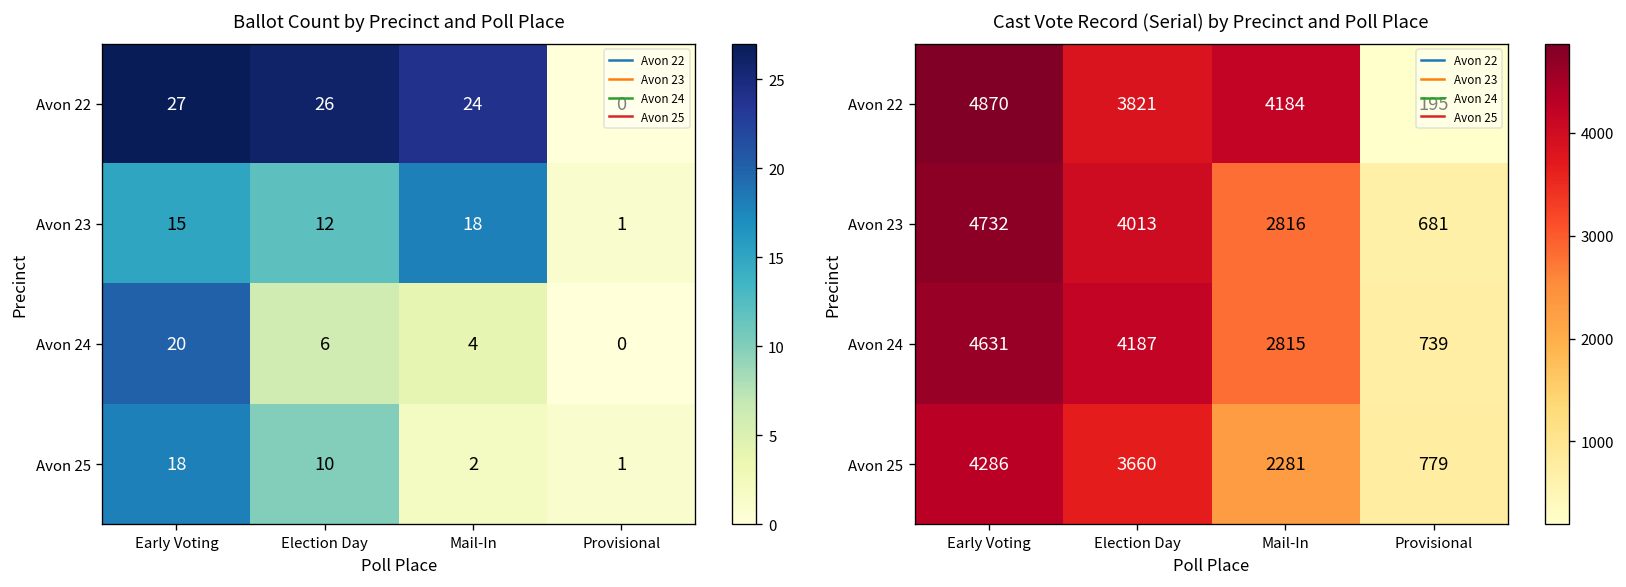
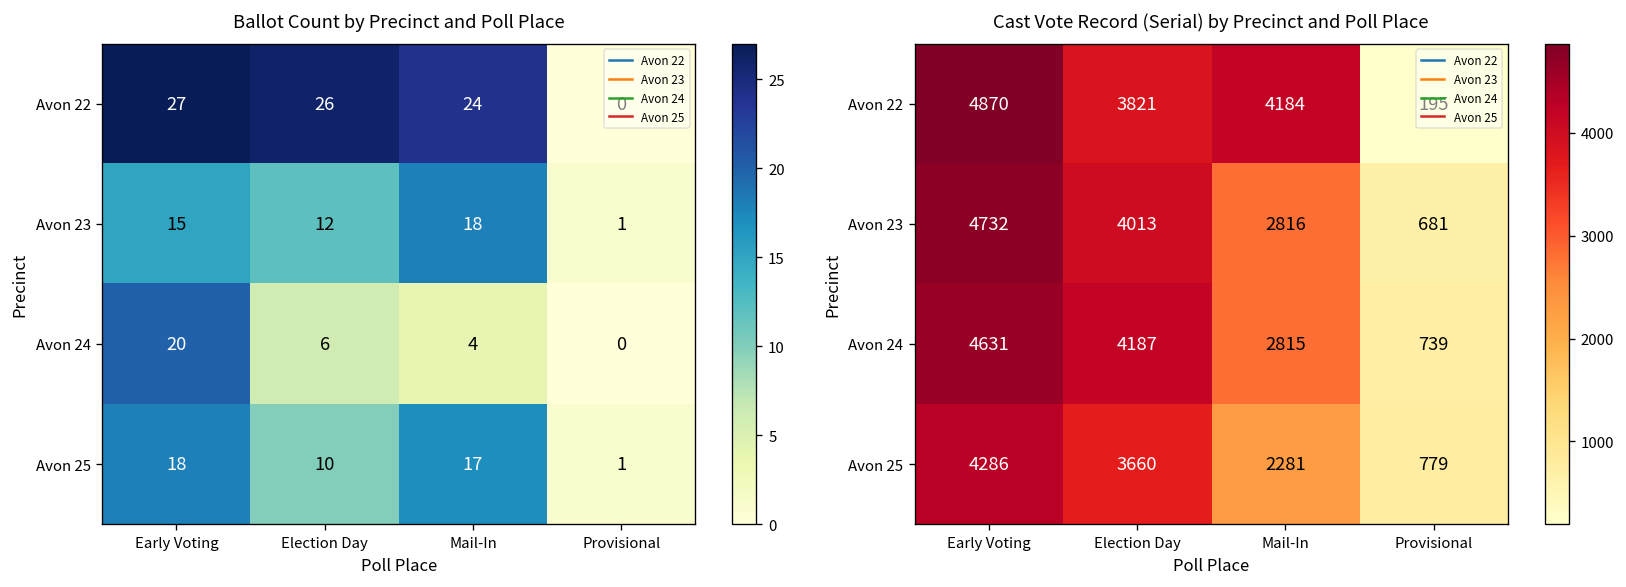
Ballot Count by Precinct and Poll Place, Avon 25, Mail-In: 2 -> 17
